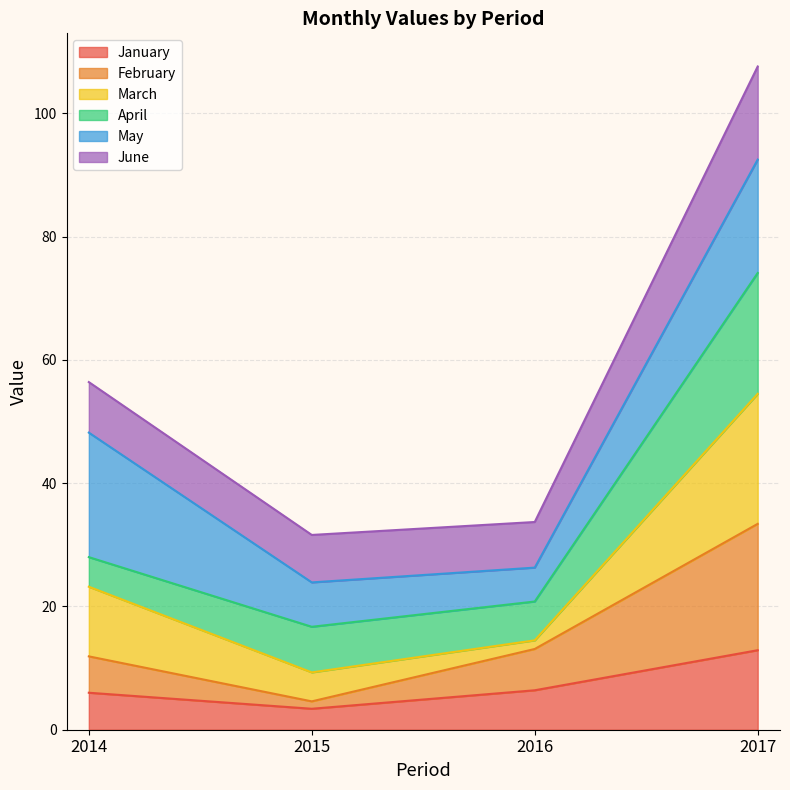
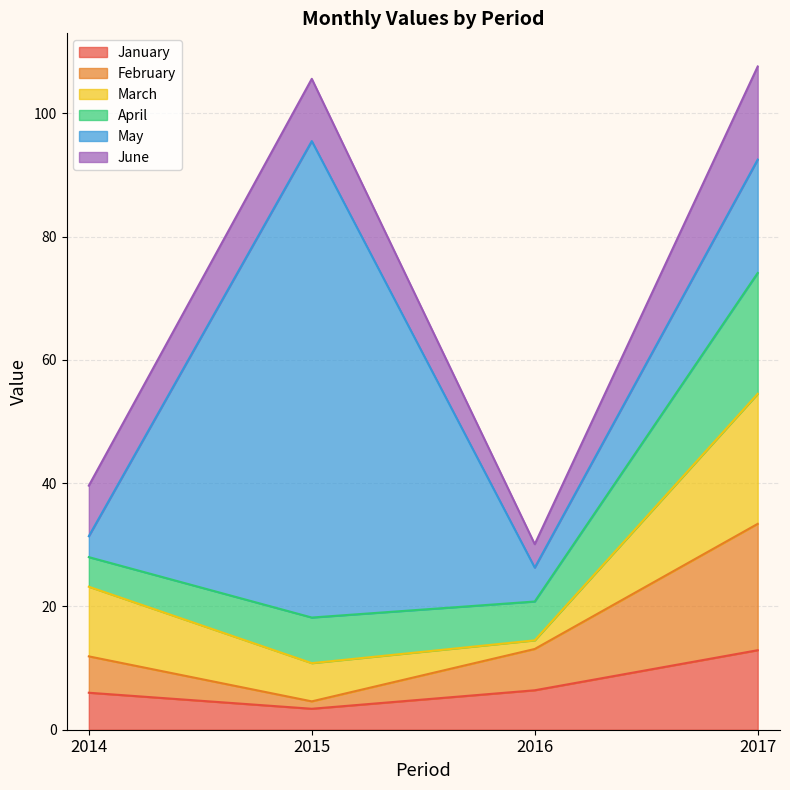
May, 2014: 20 -> 3
March, 2015: 5 -> 6
May, 2015: 7 -> 77
June, 2015: 8 -> 10
June, 2016: 7 -> 4
